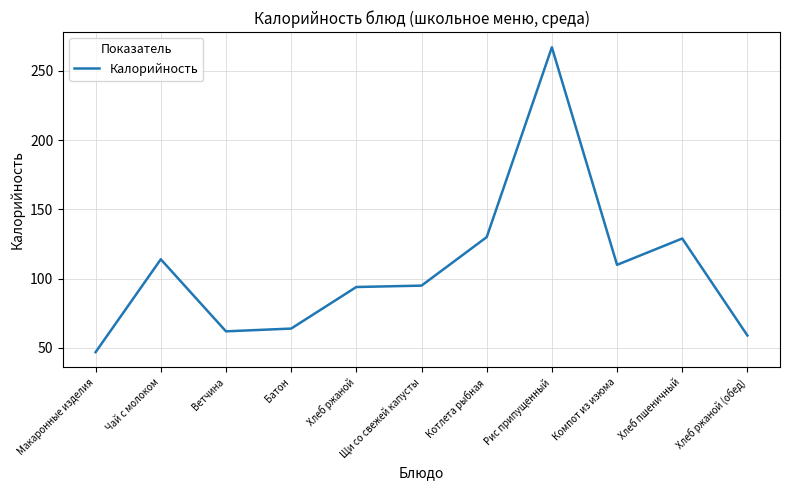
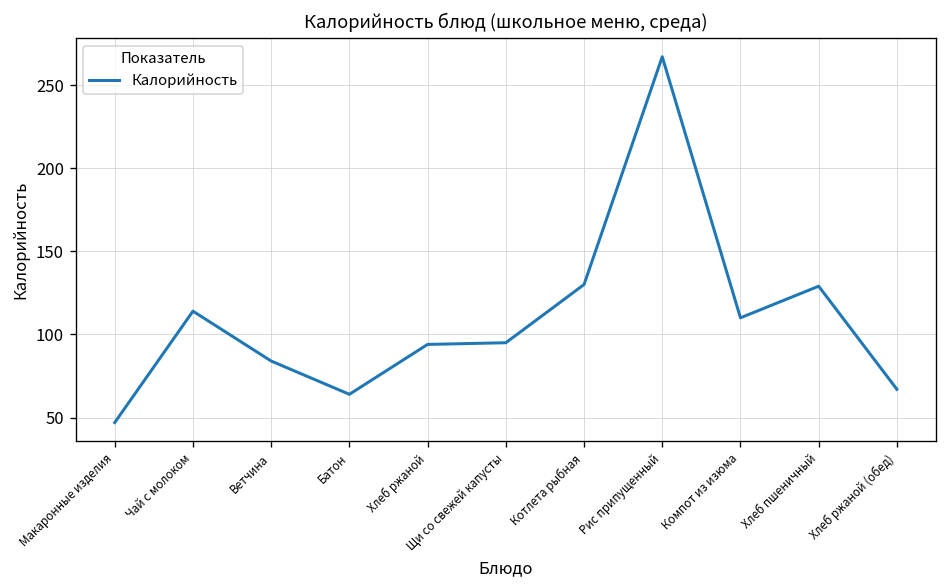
Ветчина: 62 -> 84
Хлеб ржаной (обед): 59 -> 67
